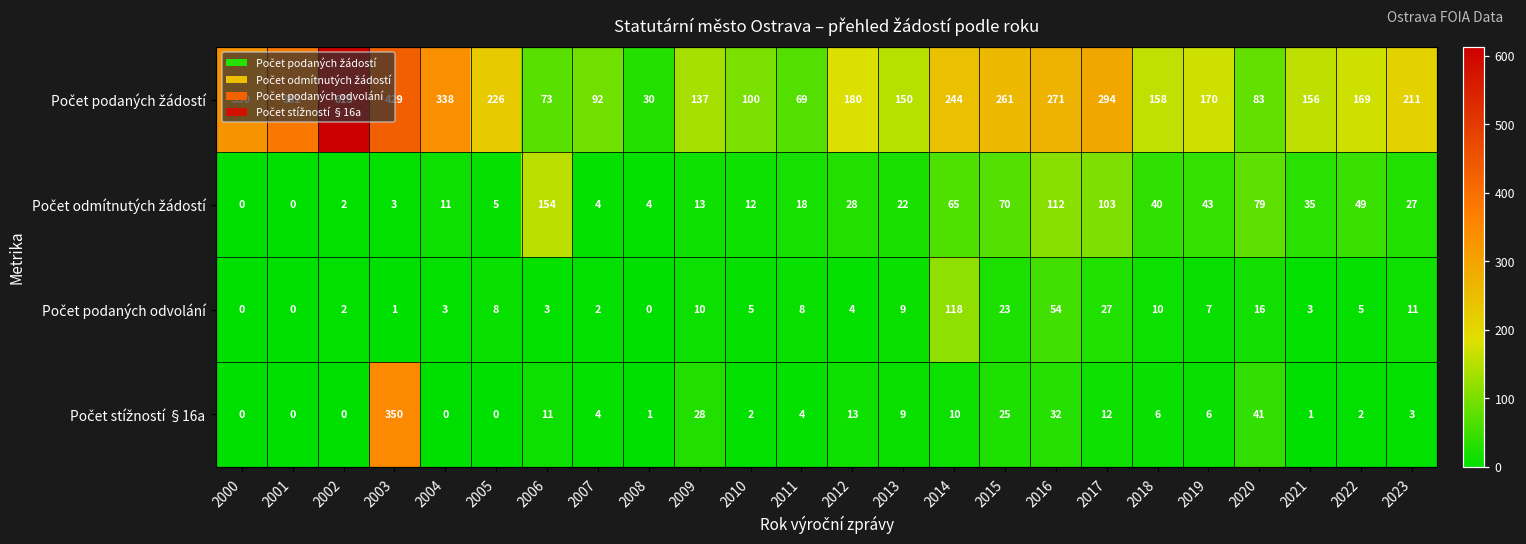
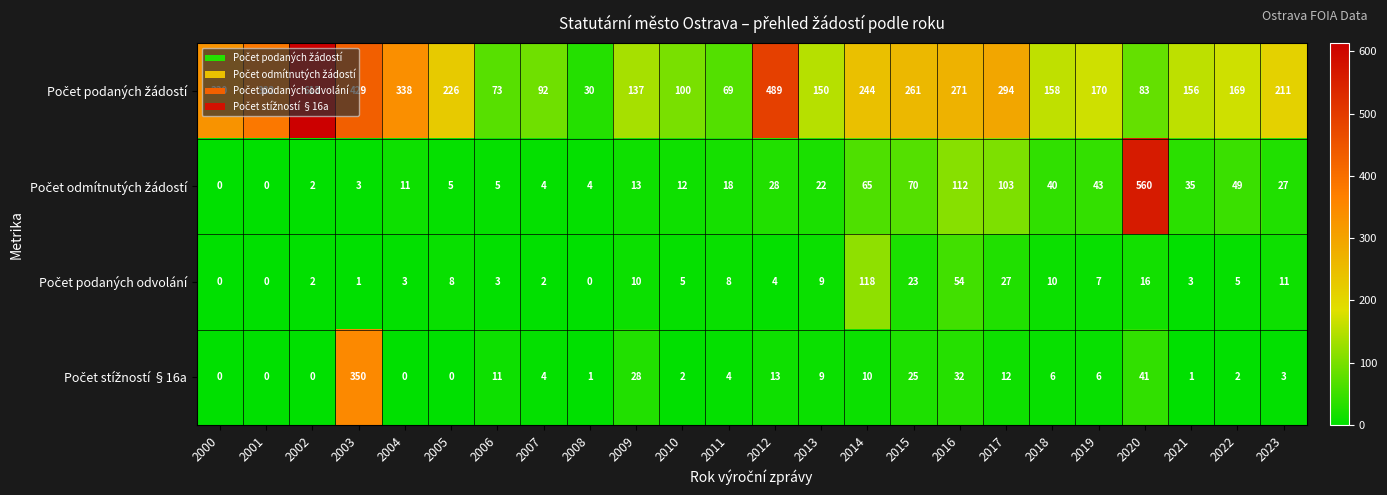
Počet podaných žádostí, 2012: 180 -> 489
Počet odmítnutých žádostí, 2006: 154 -> 5
Počet odmítnutých žádostí, 2020: 79 -> 560
